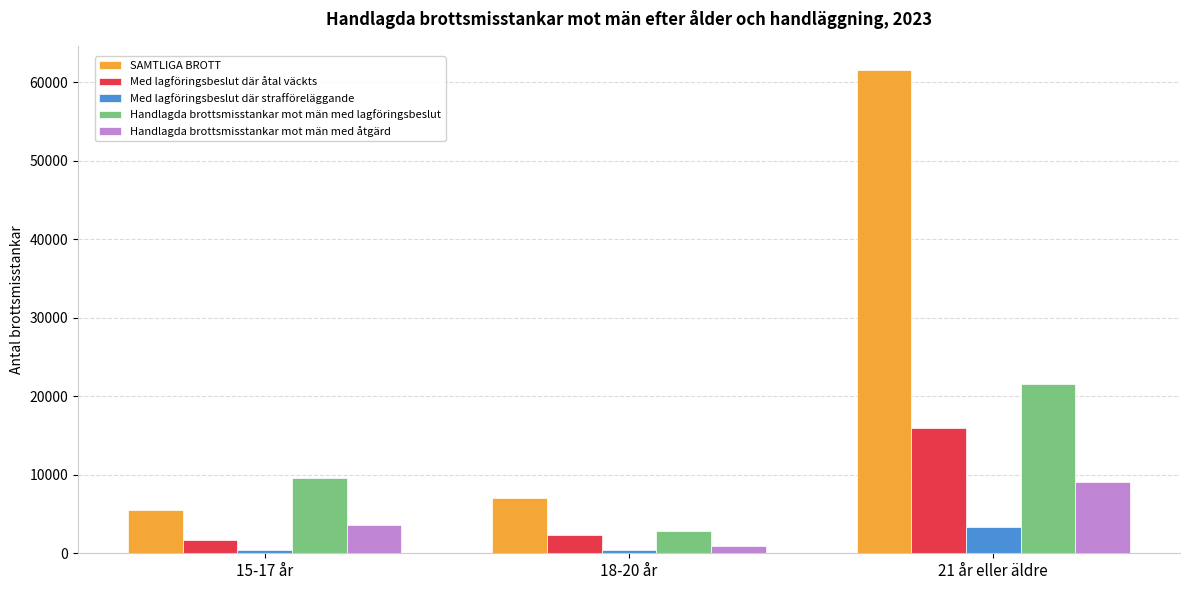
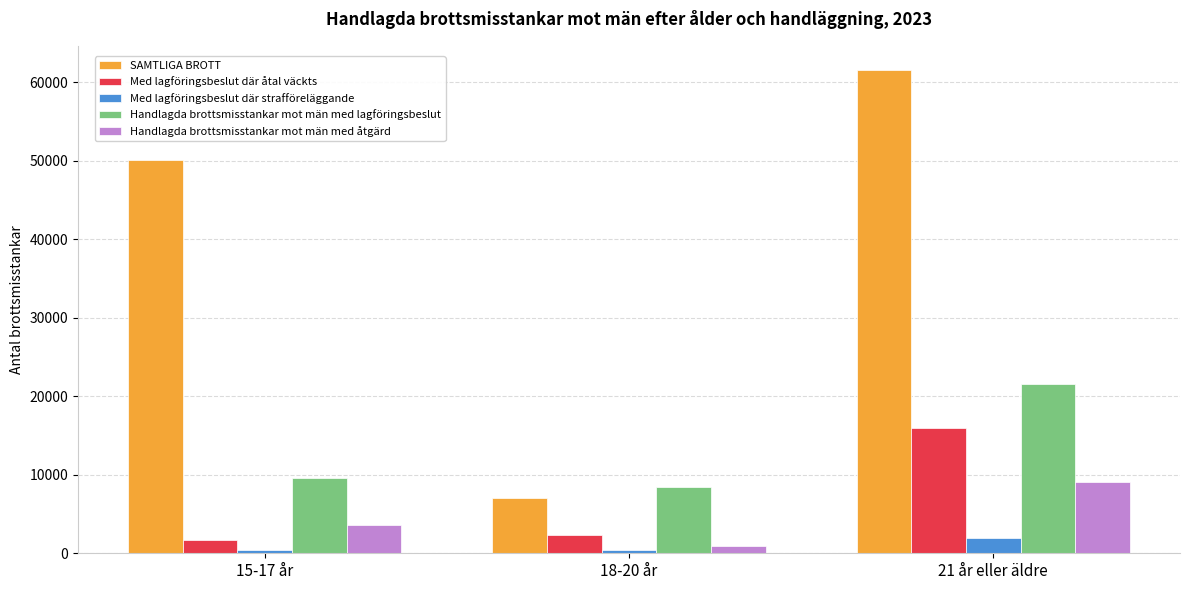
SAMTLIGA BROTT, 15-17 år: 5000 -> 50000
Handlagda brottsmisstankar mot män med lagföringsbeslut, 18-20 år: 3000 -> 8000
Med lagföringsbeslut där strafföreläggande, 21 år eller äldre: 3000 -> 2000
